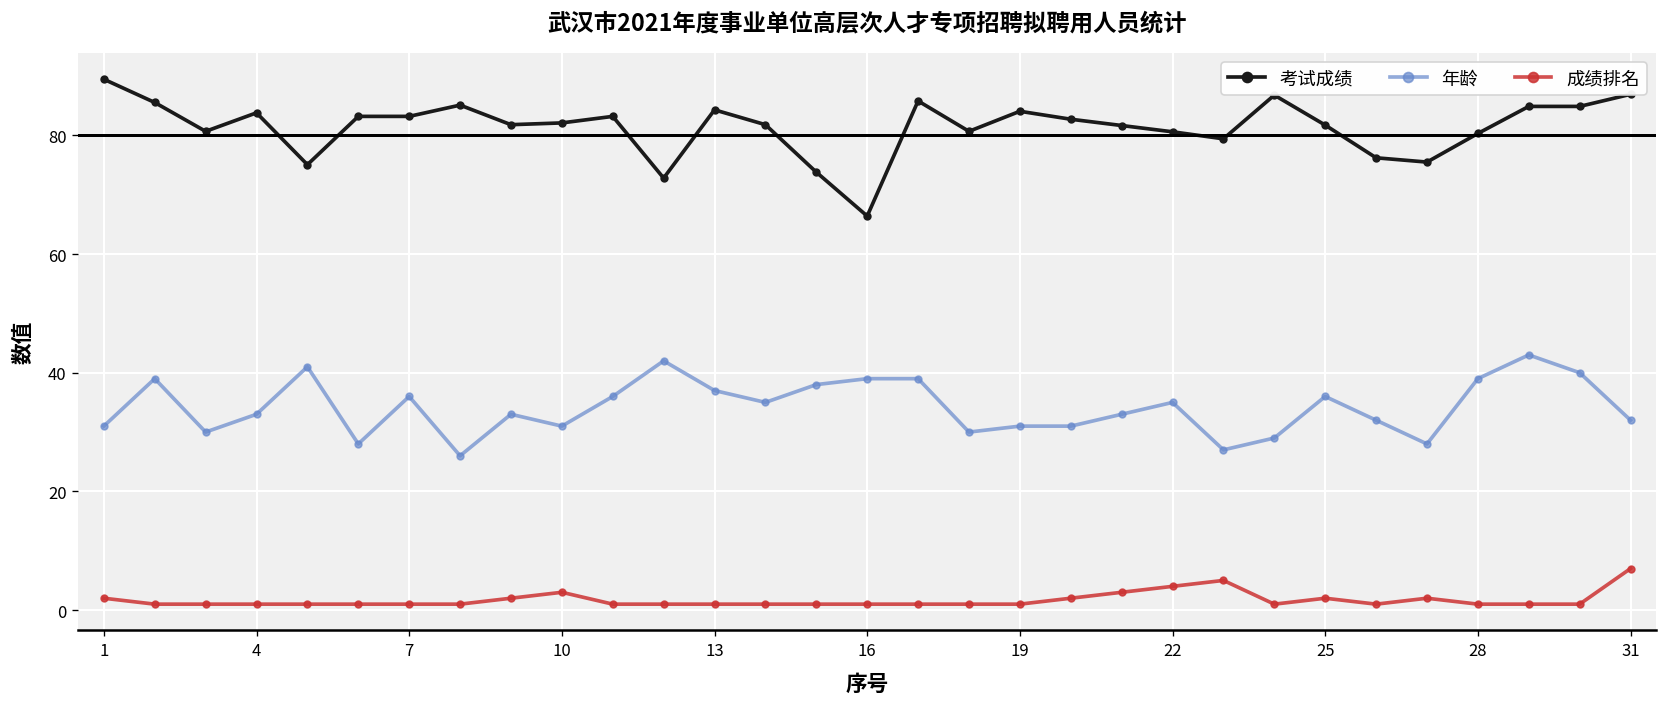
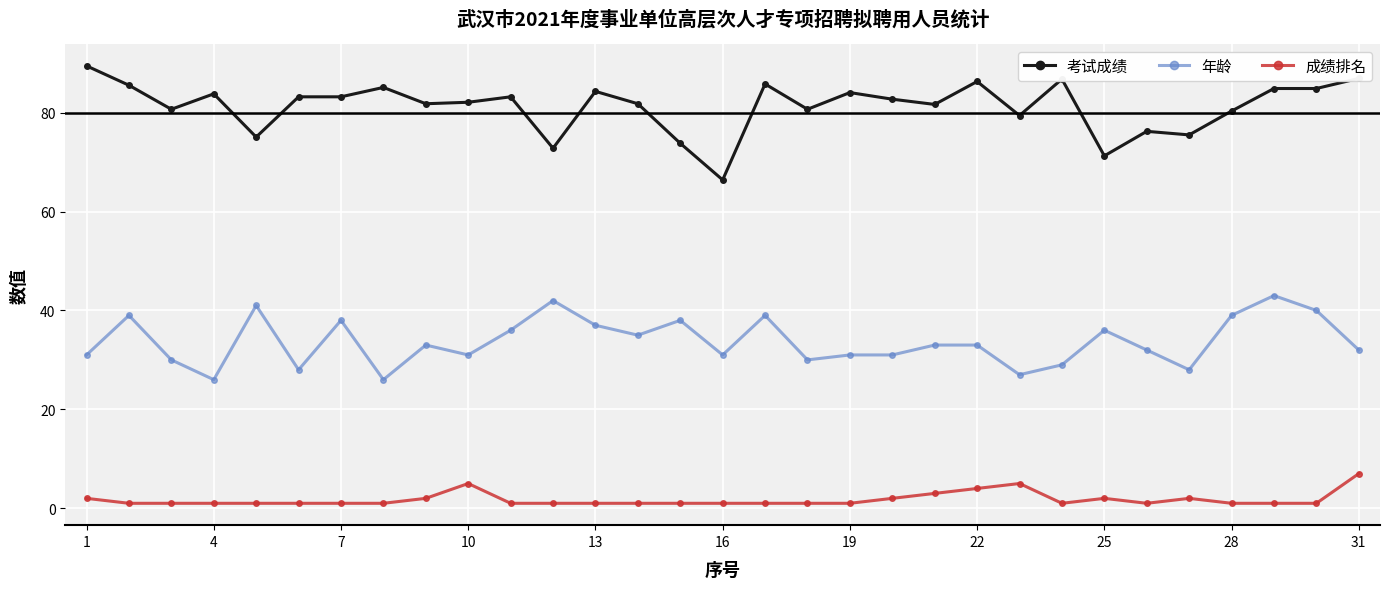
年龄, 4: 33 -> 26
年龄, 7: 36 -> 38
成绩排名, 10: 3 -> 5
年龄, 16: 39 -> 31
考试成绩, 22: 81 -> 86
年龄, 22: 35 -> 33
考试成绩, 25: 82 -> 71
